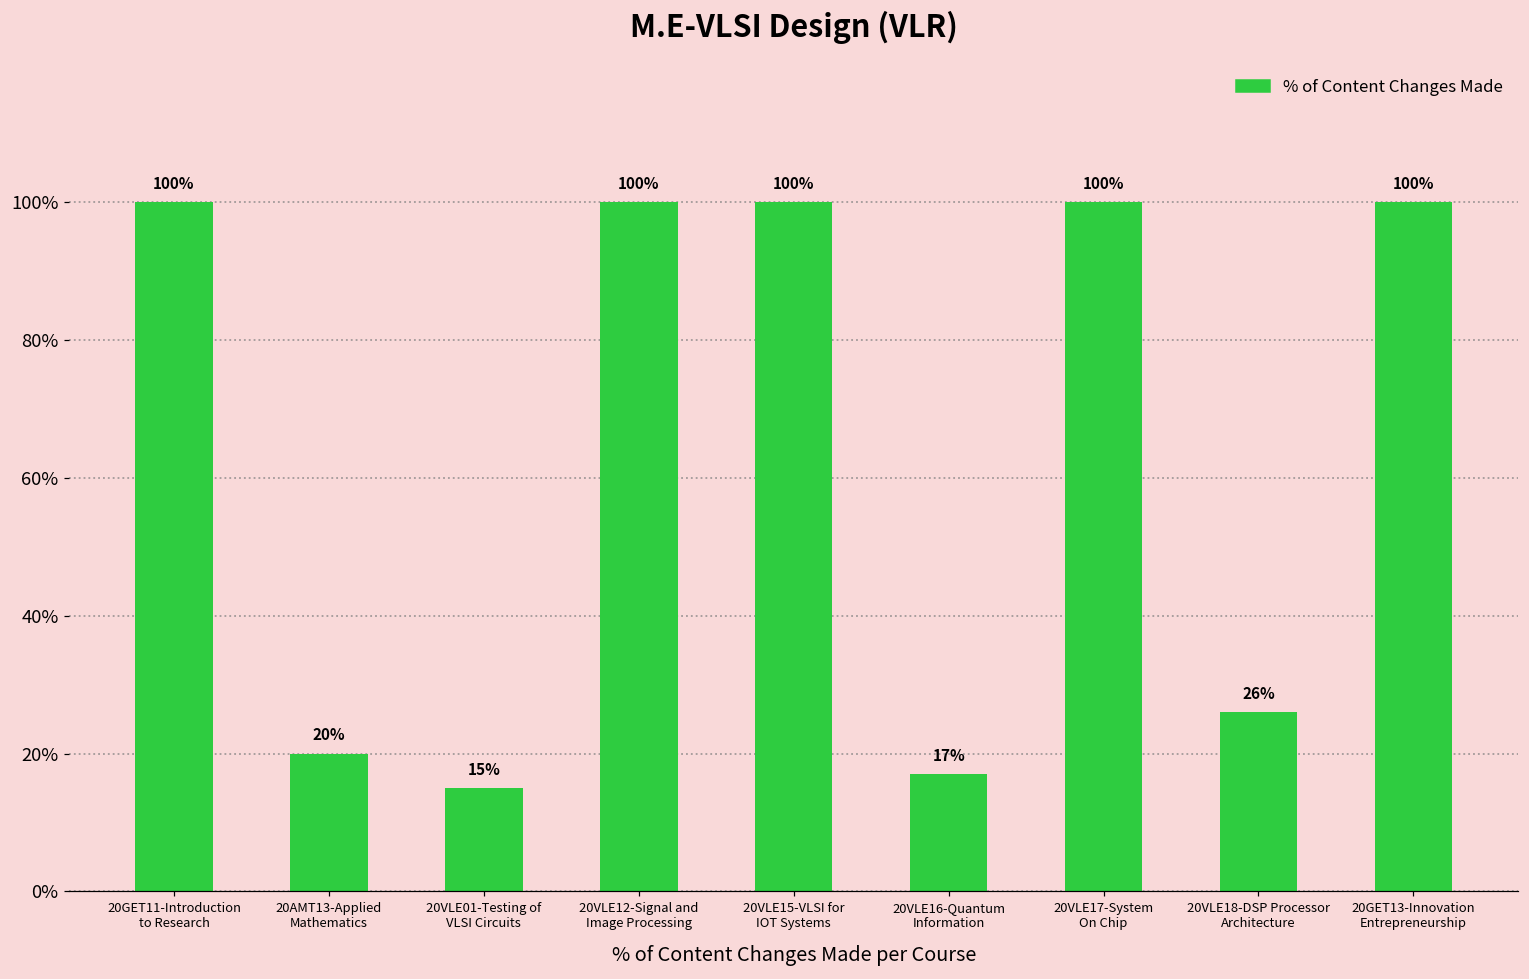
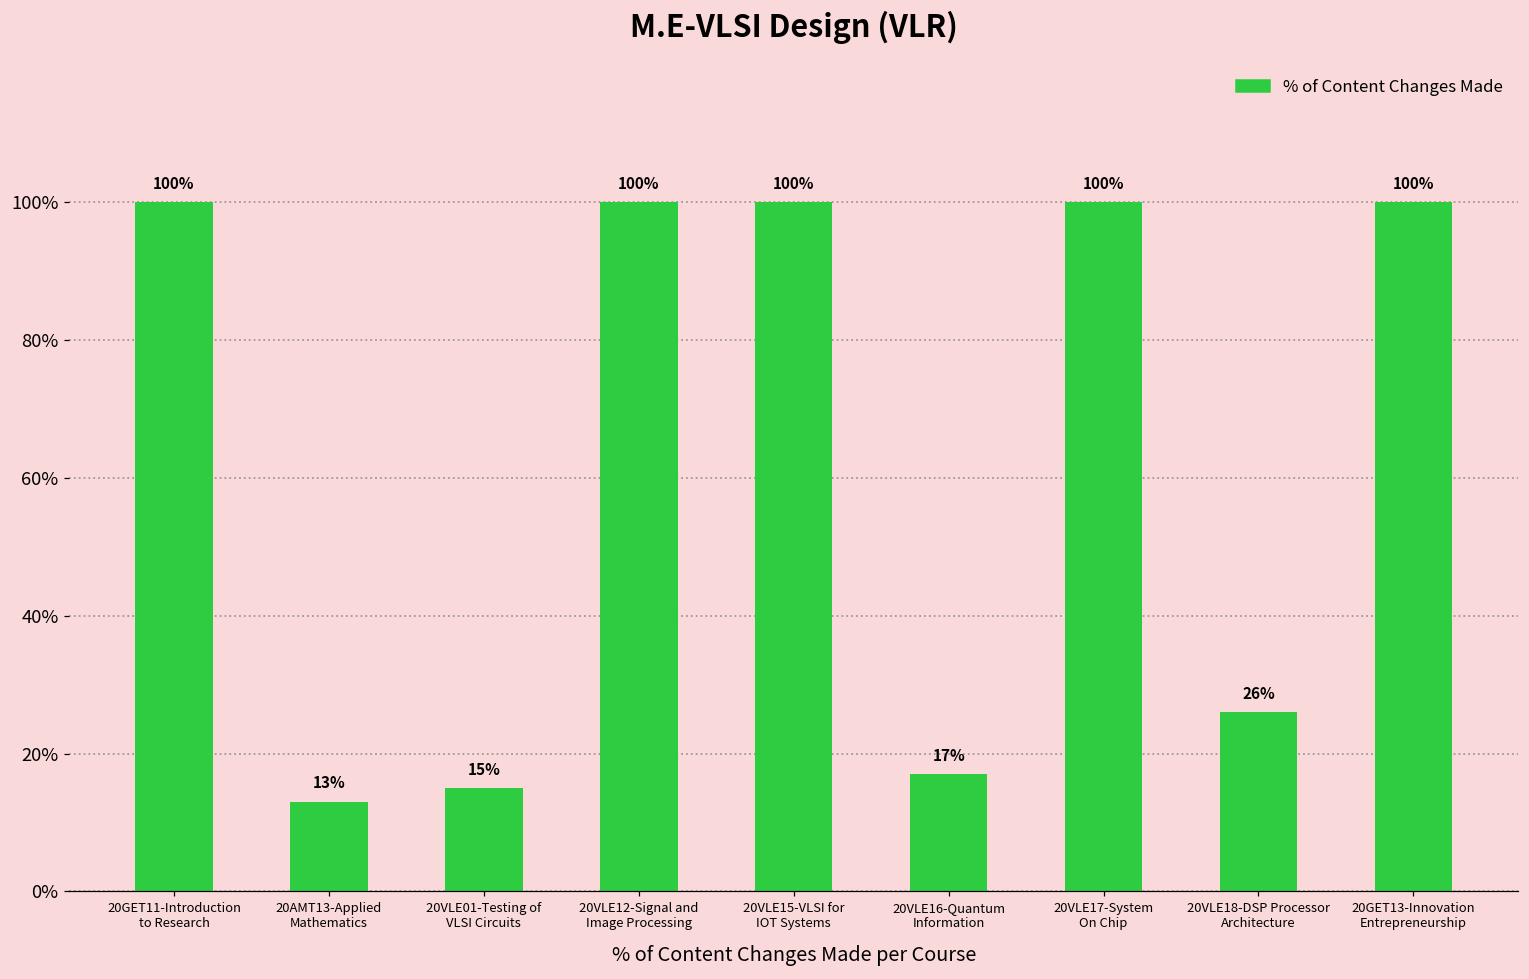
20AMT13-Applied Mathematics: 20% -> 13%
